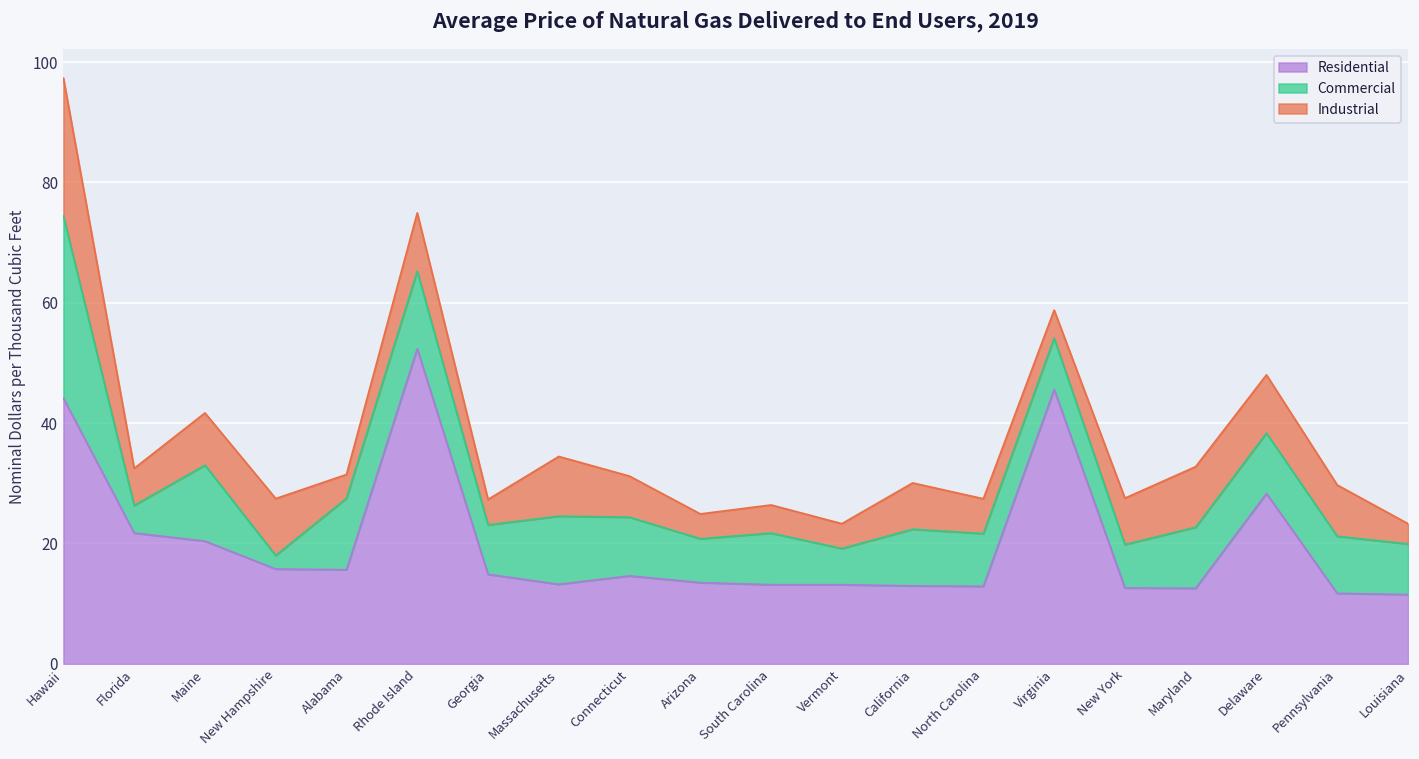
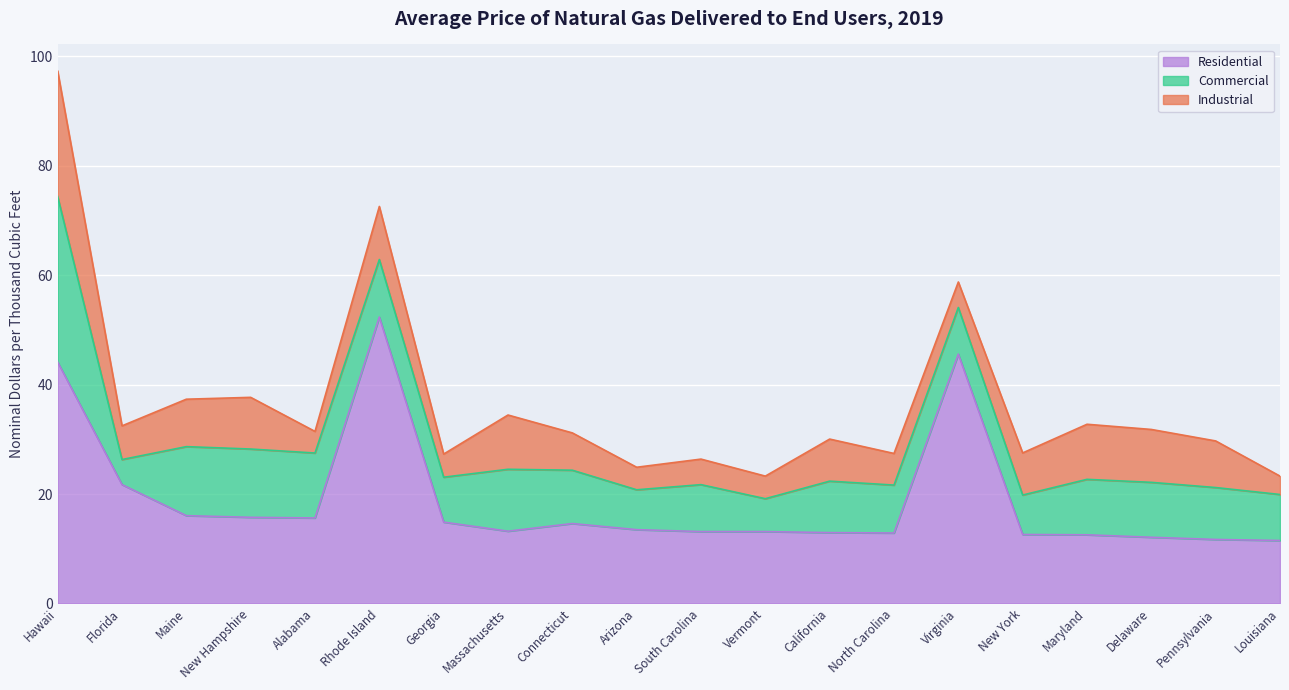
Residential, Maine: 20 -> 16
Commercial, New Hampshire: 2 -> 12
Commercial, Rhode Island: 13 -> 11
Residential, Delaware: 28 -> 12
